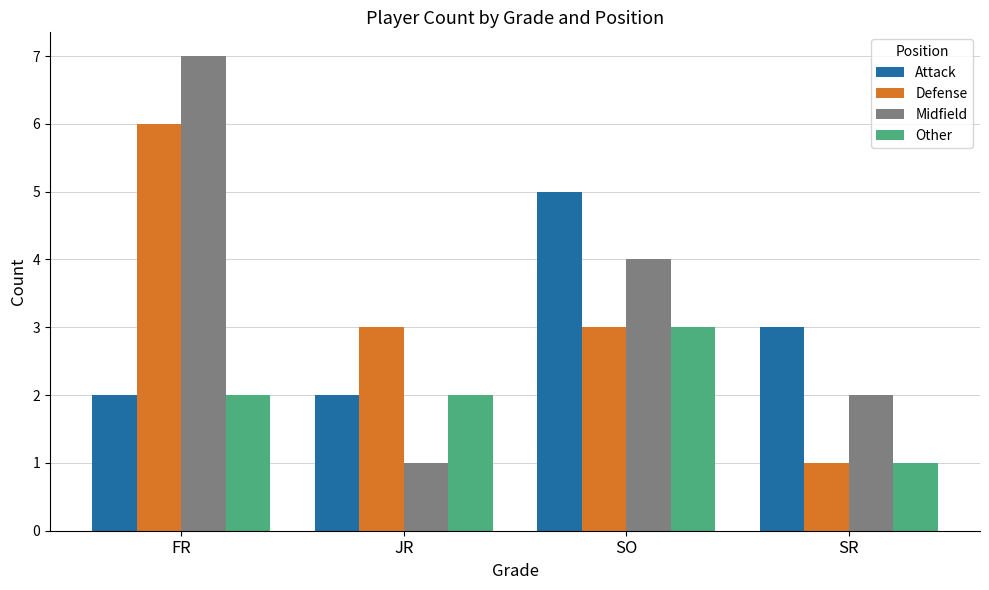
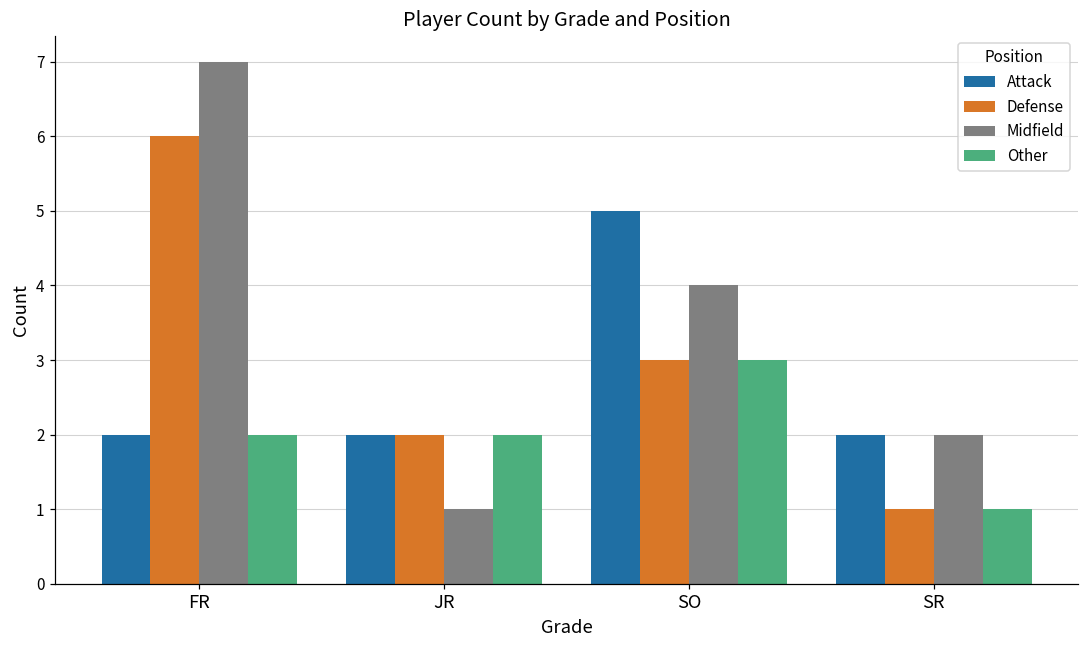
Defense, JR: 3 -> 2
Attack, SR: 3 -> 2
